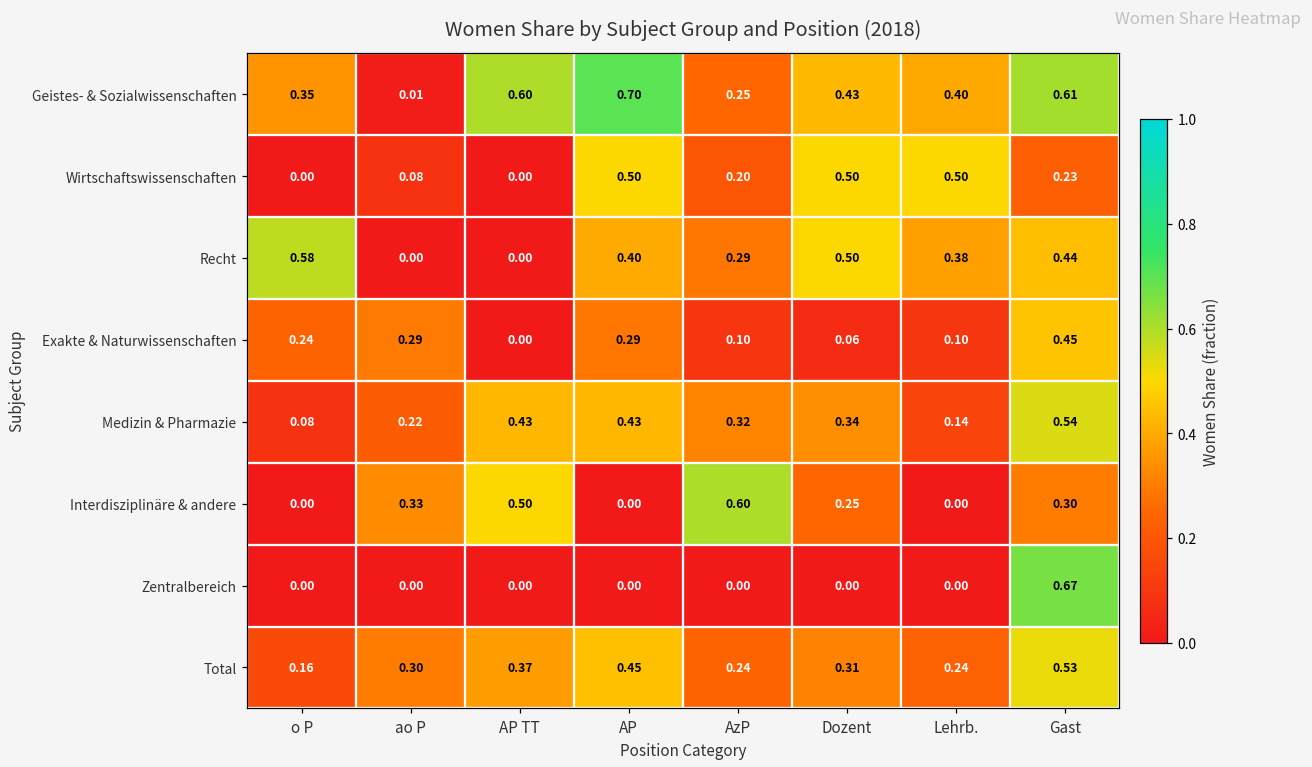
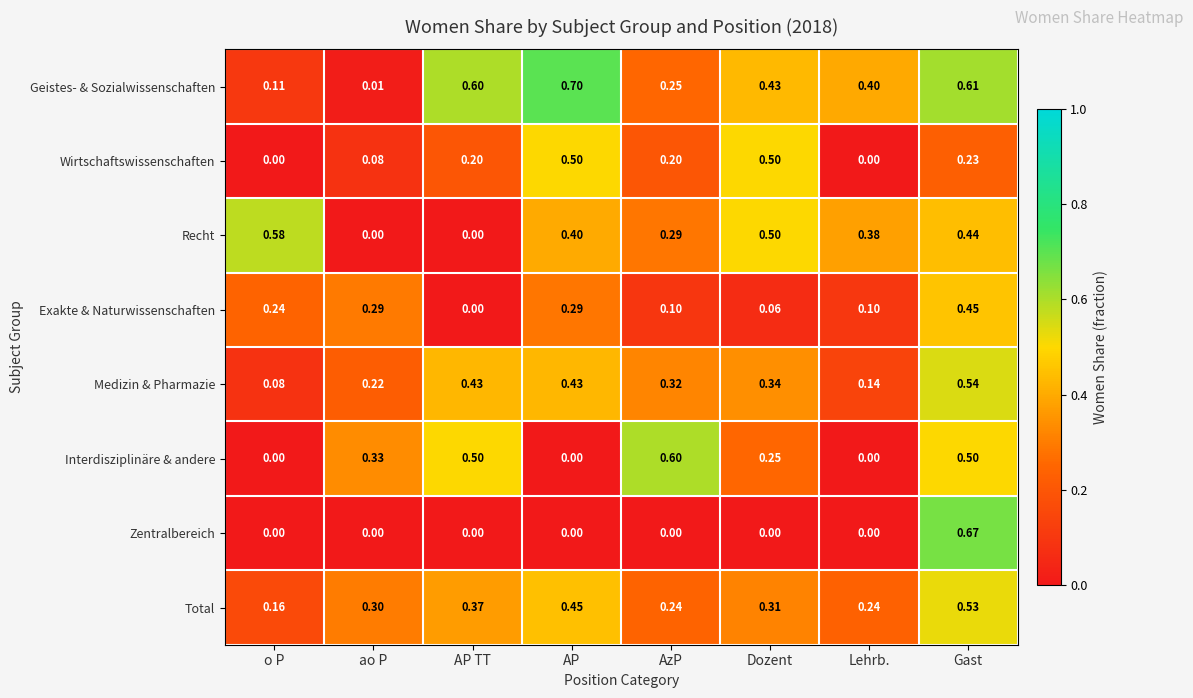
Geistes- & Sozialwissenschaften, o P: 0.35 -> 0.11
Wirtschaftswissenschaften, AP TT: 0.00 -> 0.20
Wirtschaftswissenschaften, Lehrb.: 0.50 -> 0.00
Interdisziplinäre & andere, Gast: 0.30 -> 0.50
